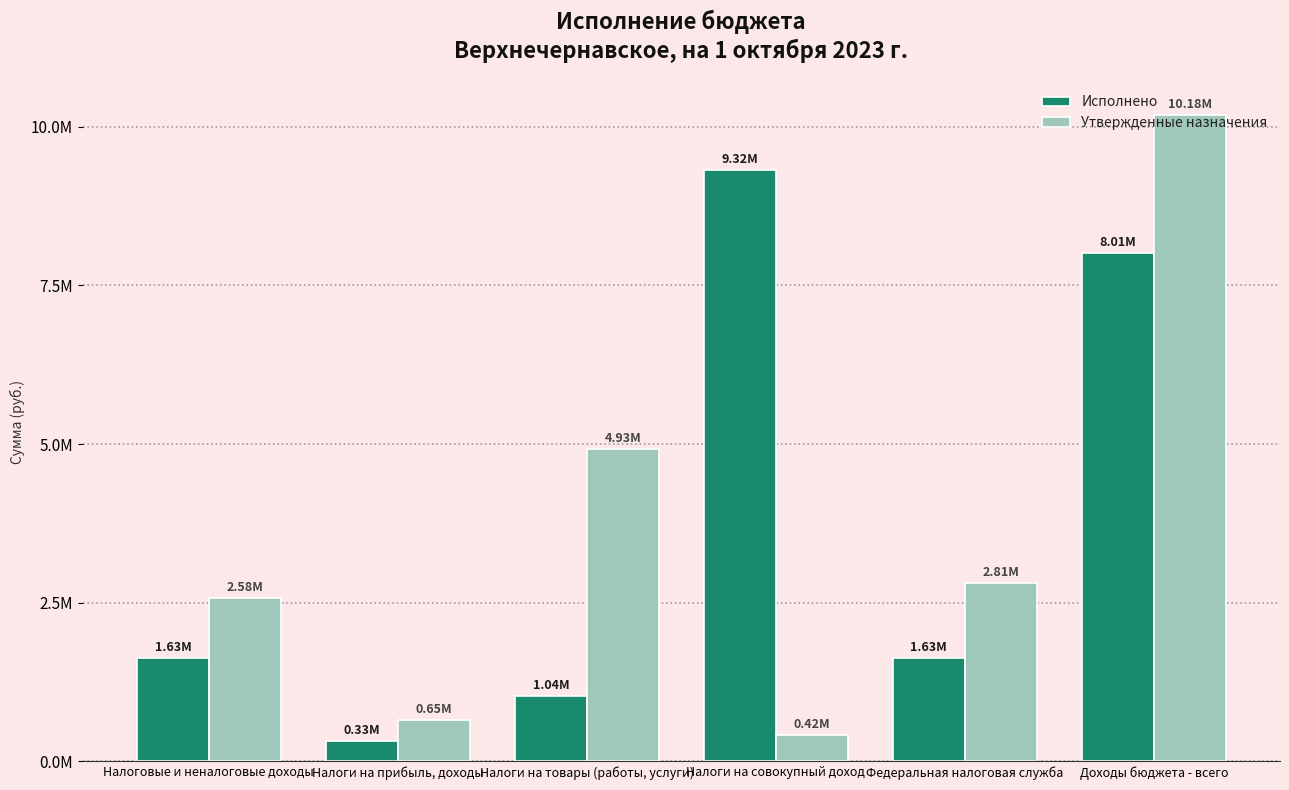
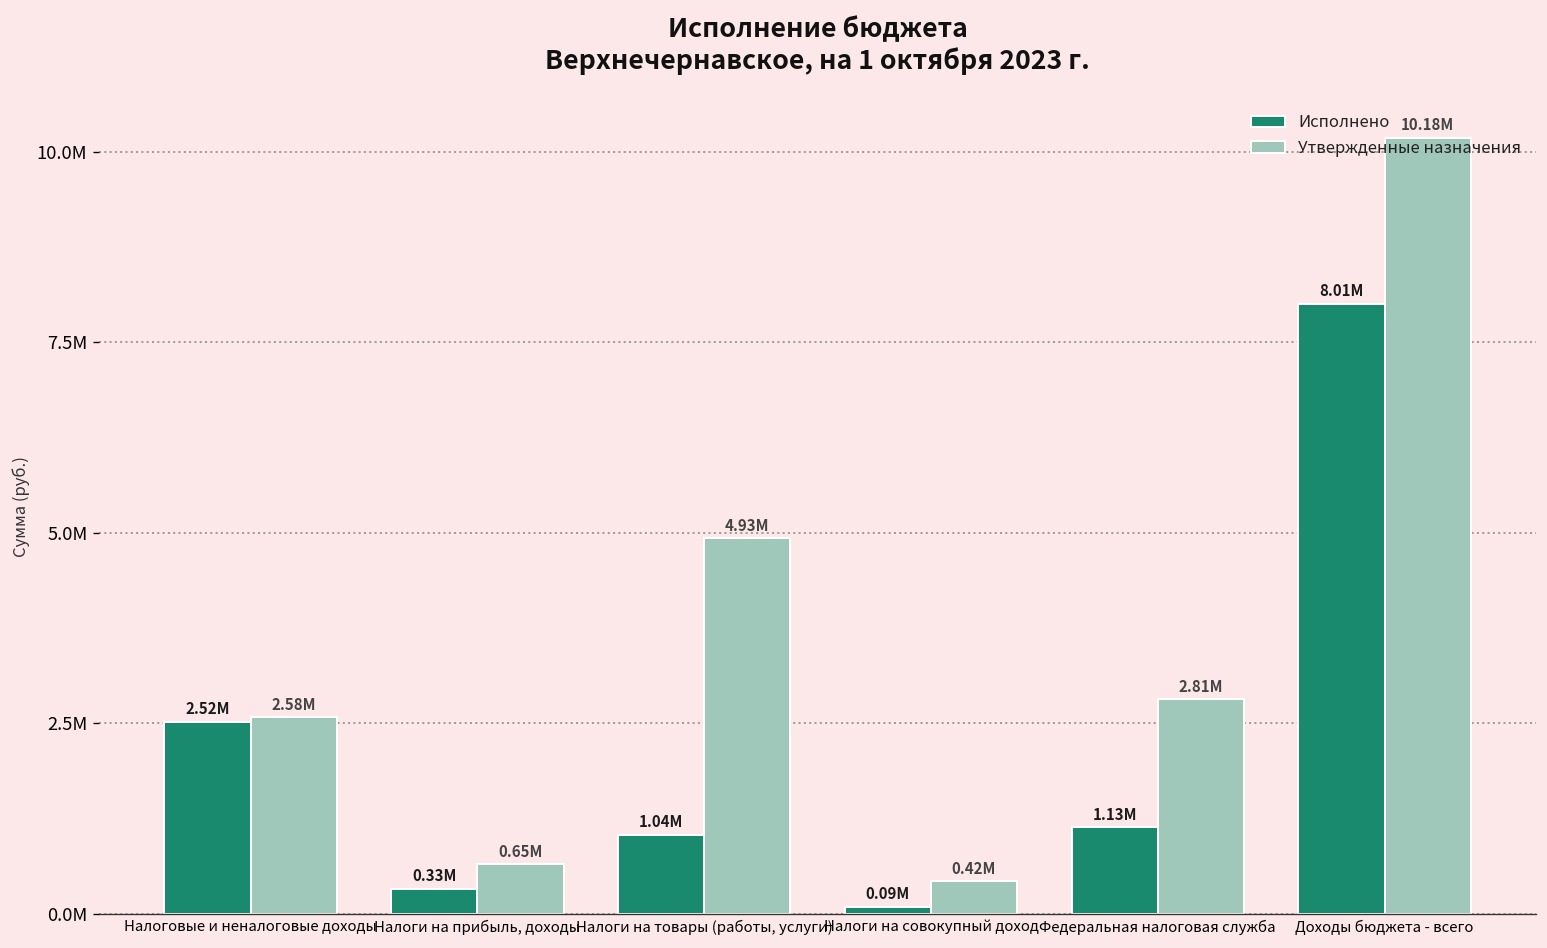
Исполнено, Налоговые и неналоговые доходы: 1.63M -> 2.52M
Исполнено, Налоги на совокупный доход: 9.32M -> 0.09M
Исполнено, Федеральная налоговая служба: 1.63M -> 1.13M
